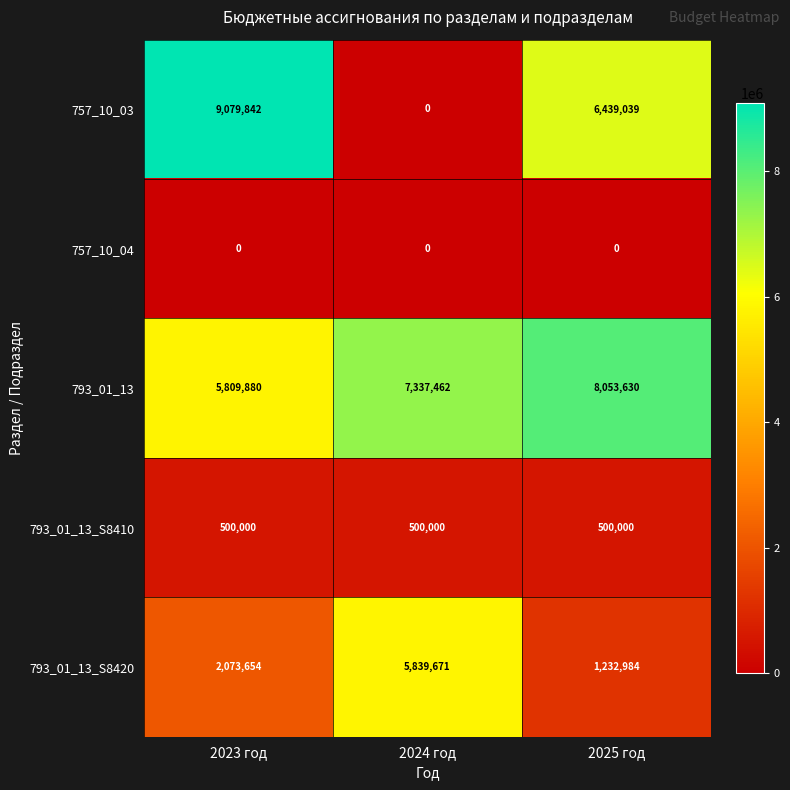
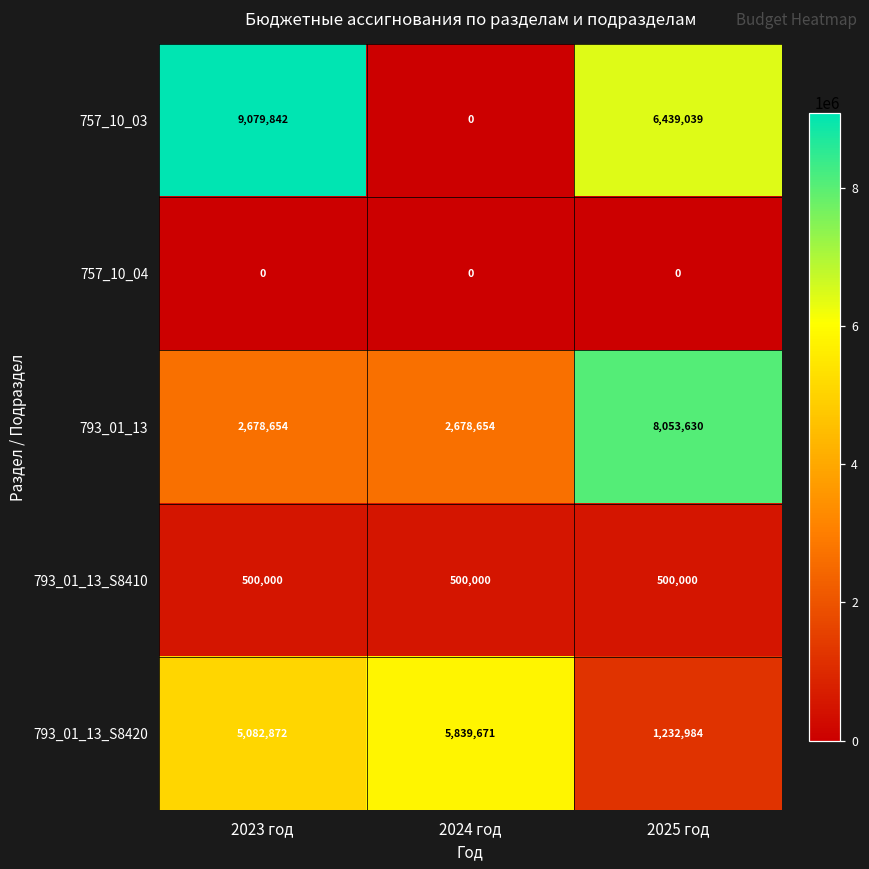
793_01_13, 2023 год: 5,809,880 -> 2,678,654
793_01_13, 2024 год: 7,337,462 -> 2,678,654
793_01_13_S8420, 2023 год: 2,073,654 -> 5,082,872
